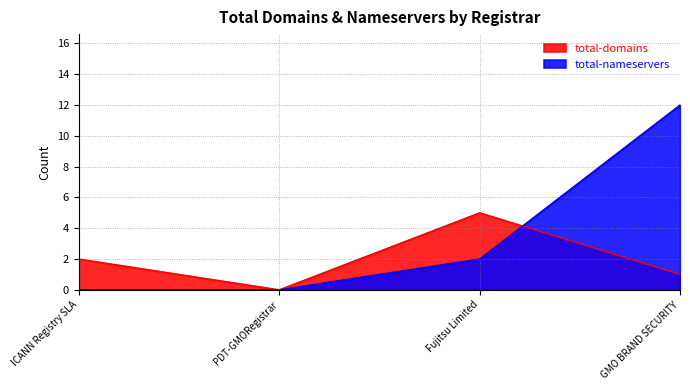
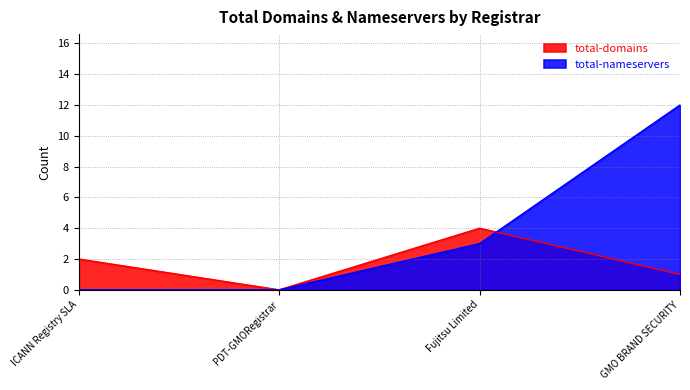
total-domains, Fujitsu Limited: 5 -> 4
total-nameservers, Fujitsu Limited: 2 -> 3
